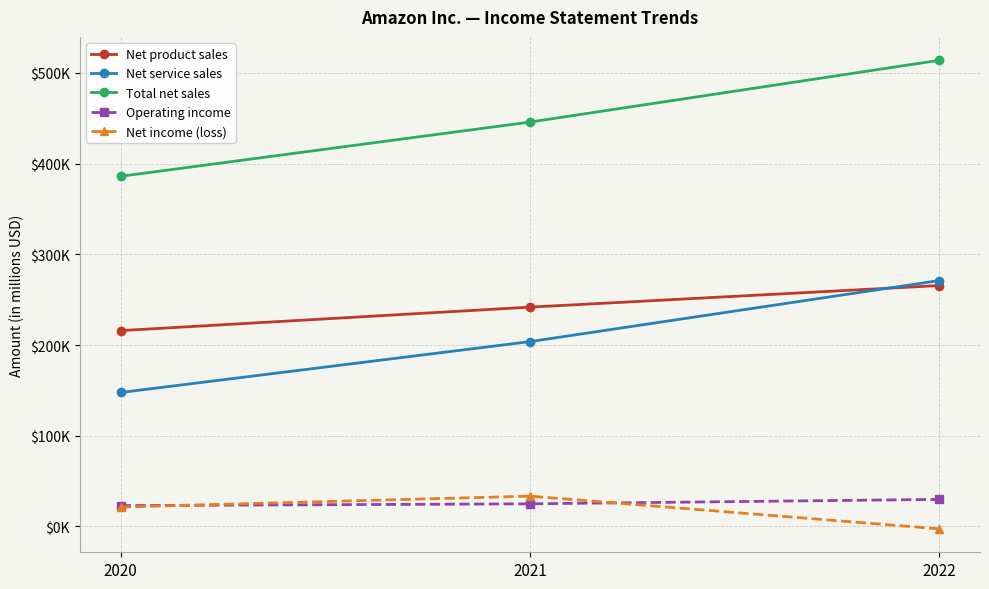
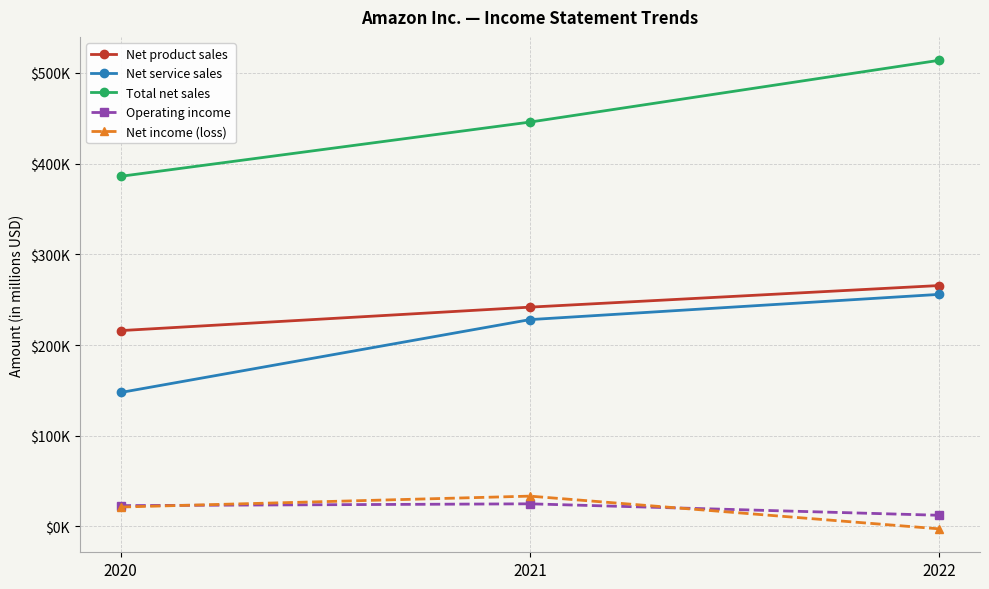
Net service sales, 2021: $200000 -> $230000
Net service sales, 2022: $270000 -> $260000
Operating income, 2022: $30000 -> $10000
